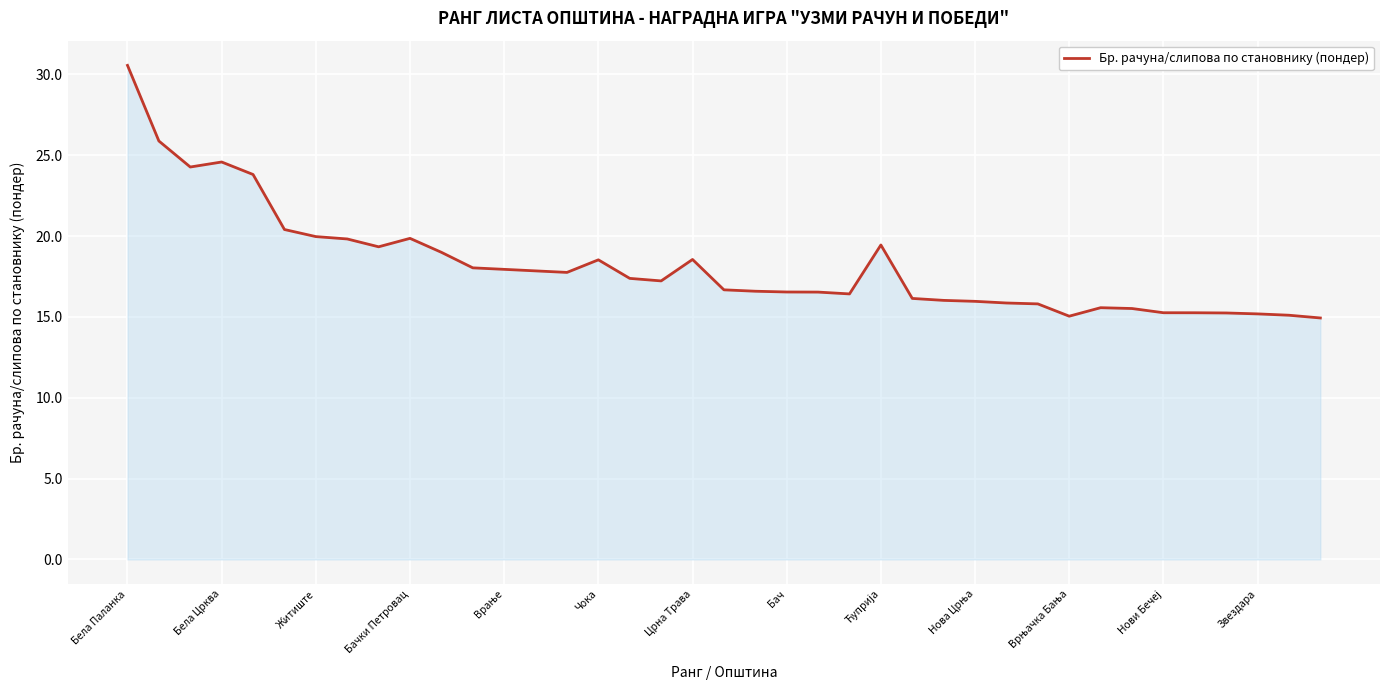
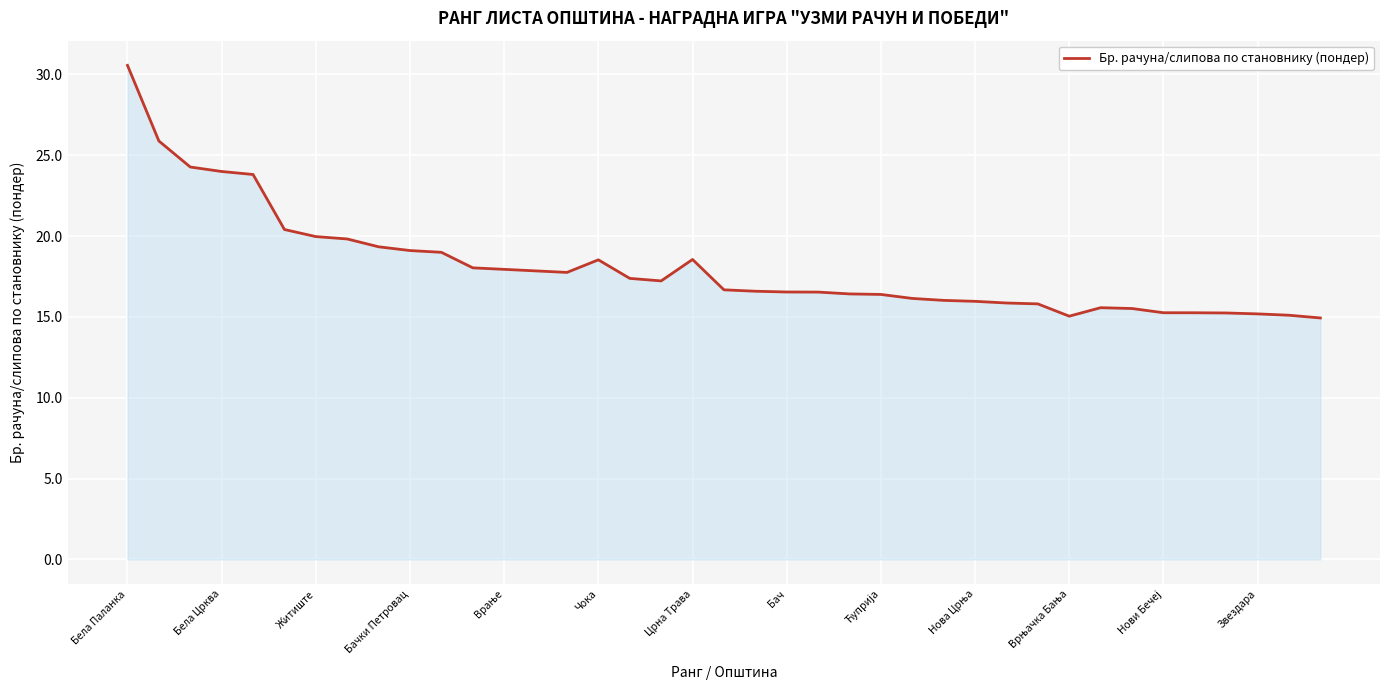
Бела Црква: 24.6 -> 24.0
Бачки Петровац: 19.9 -> 19.1
Ћуприја: 19.4 -> 16.4
